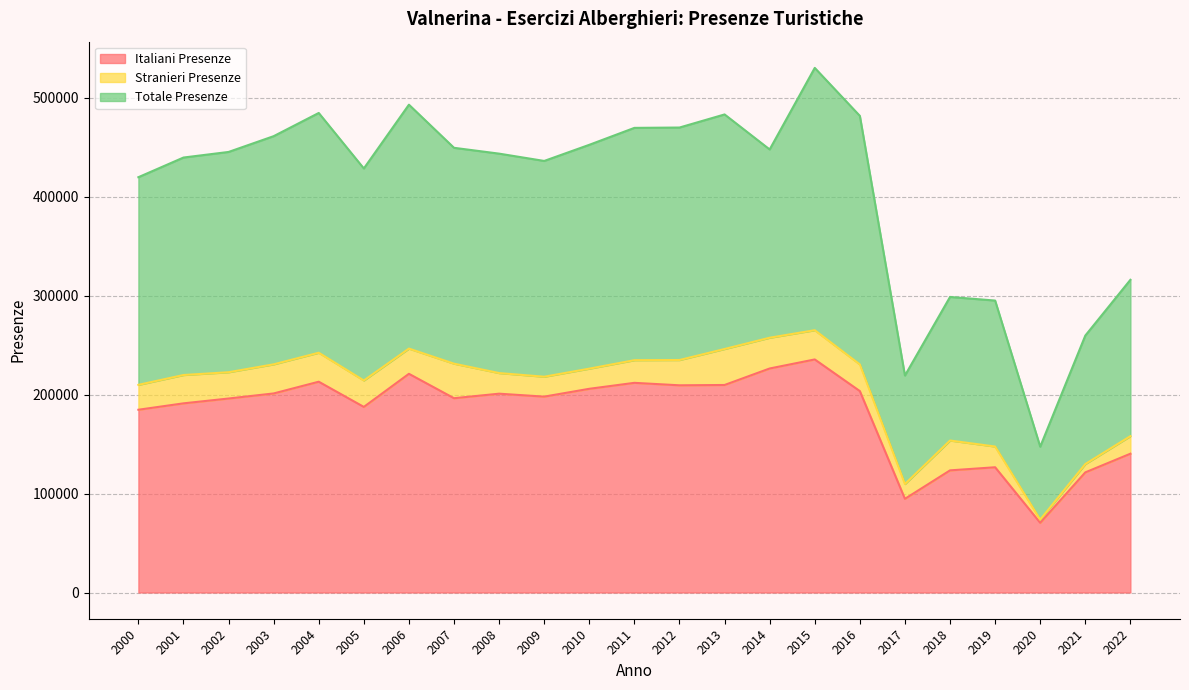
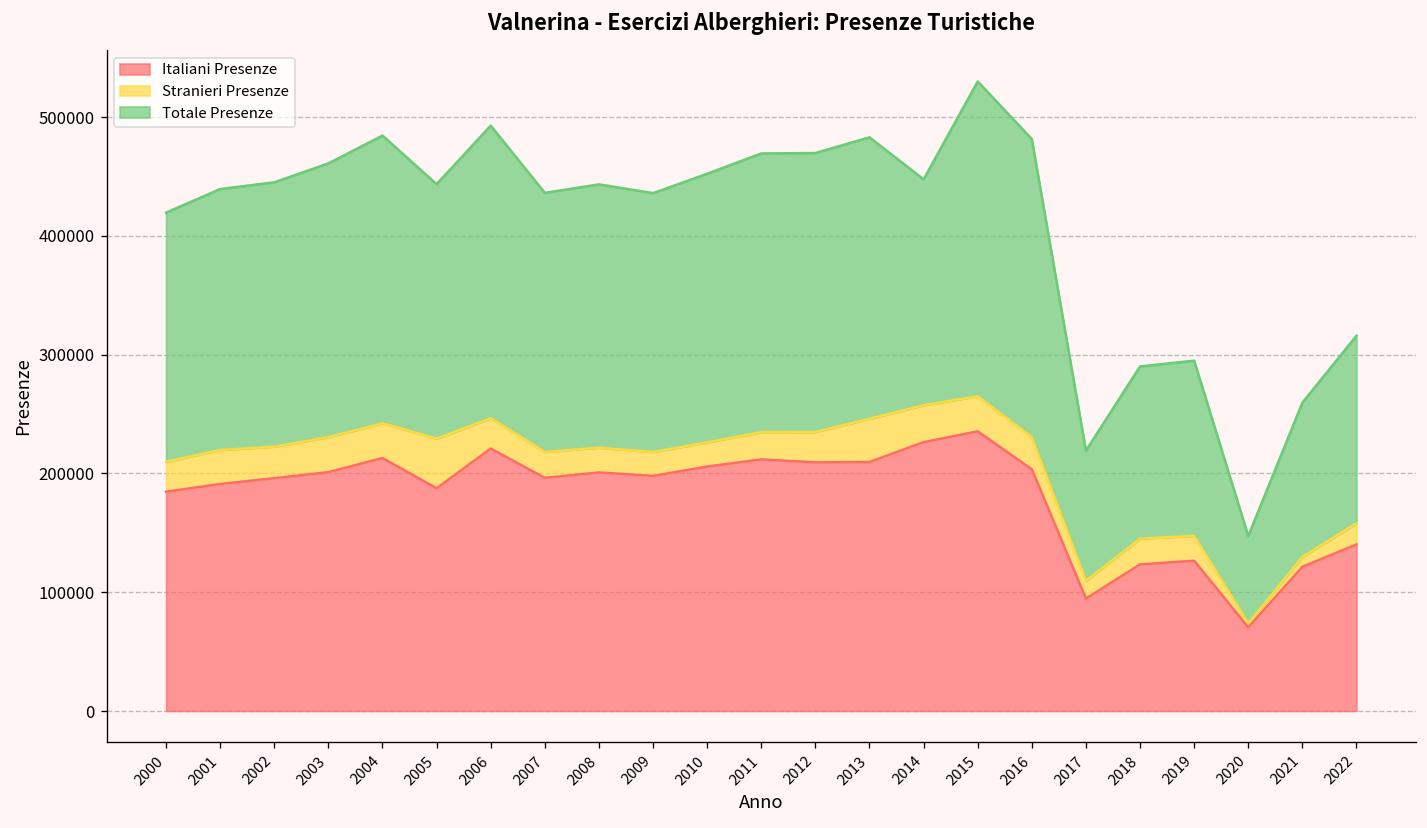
Stranieri Presenze, 2005: 30000 -> 40000
Stranieri Presenze, 2007: 30000 -> 20000
Stranieri Presenze, 2018: 30000 -> 20000
